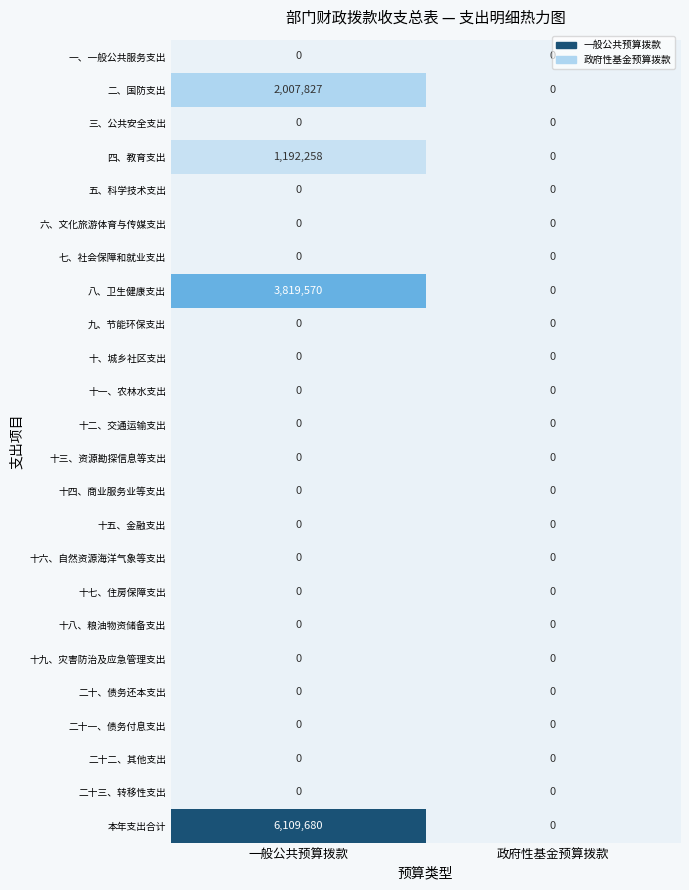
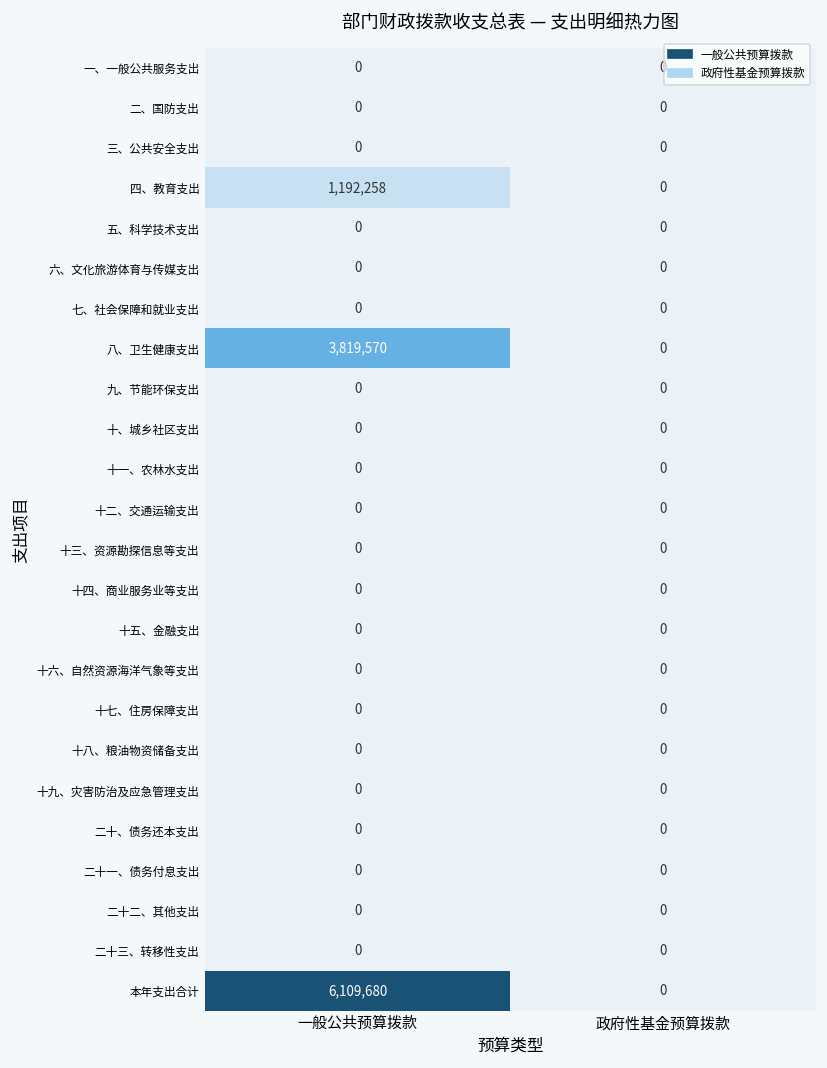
二、国防支出, 一般公共预算拨款: 2,007,827 -> 0
